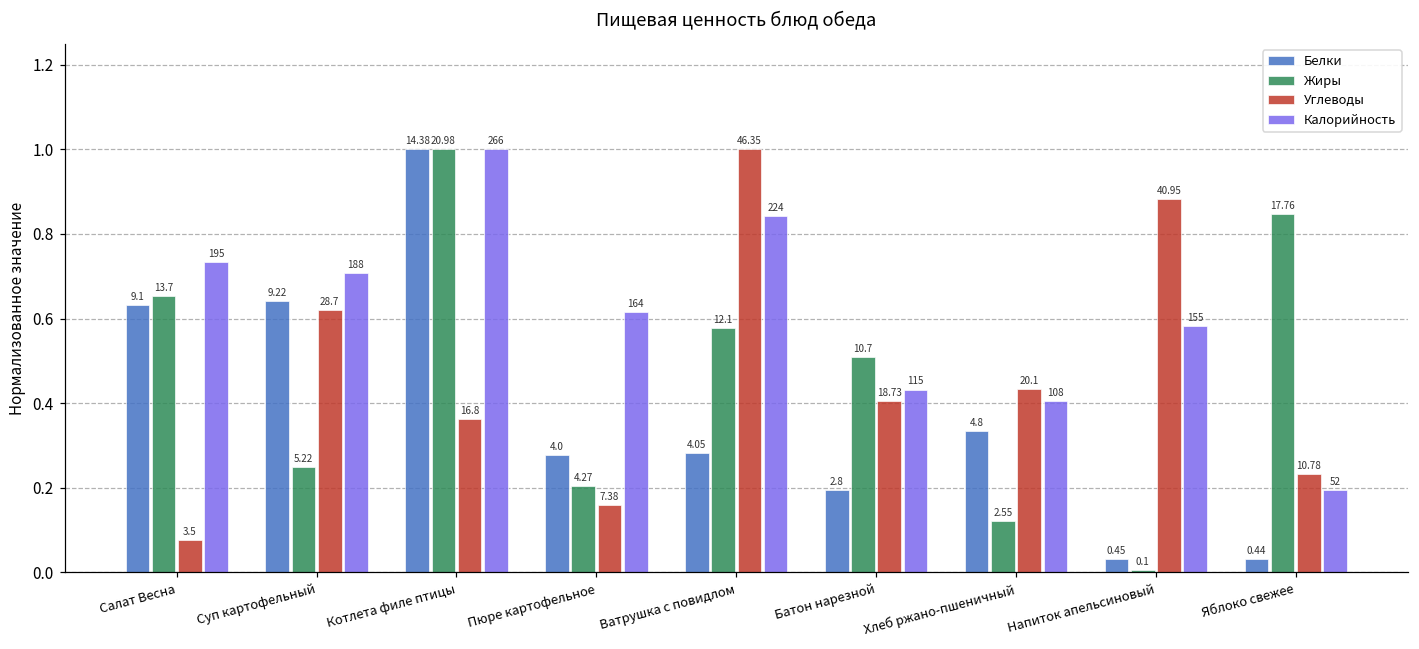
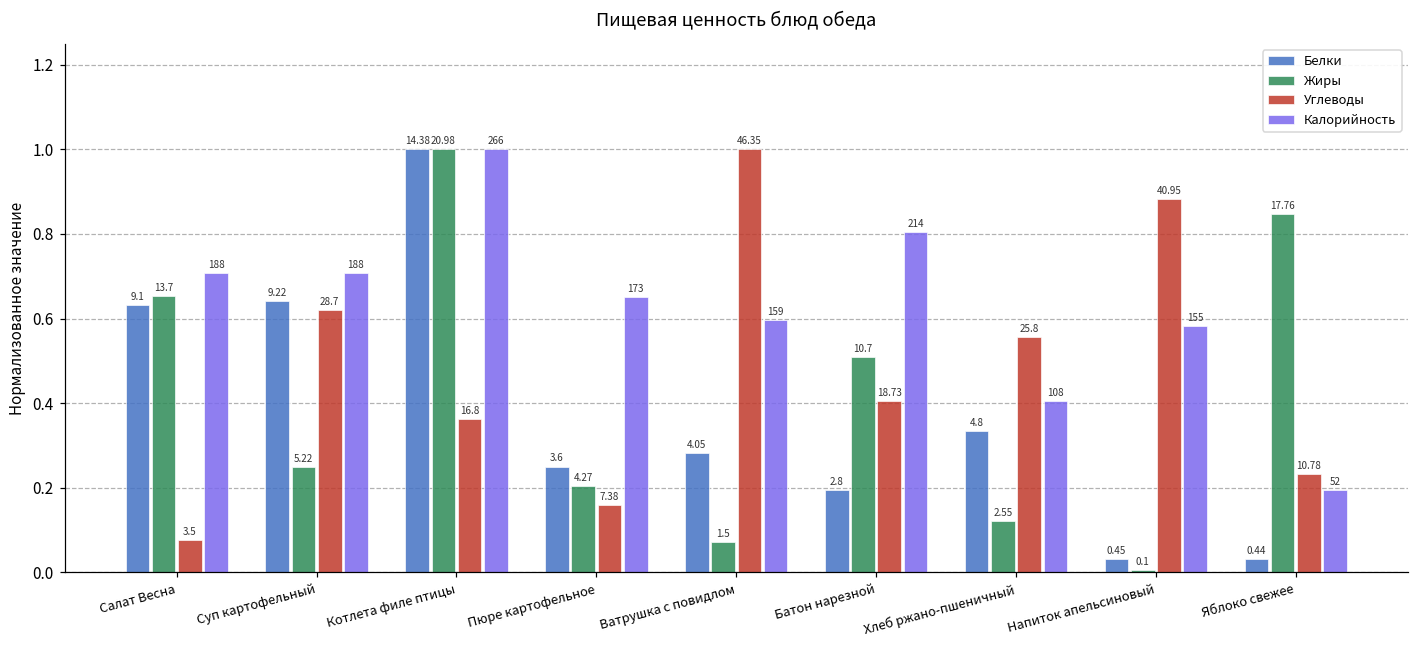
Калорийность, Салат Весна: 195 -> 188
Белки, Пюре картофельное: 4.0 -> 3.6
Калорийность, Пюре картофельное: 164 -> 173
Жиры, Ватрушка с повидлом: 12.1 -> 1.5
Калорийность, Ватрушка с повидлом: 224 -> 159
Калорийность, Батон нарезной: 115 -> 214
Углеводы, Хлеб ржано-пшеничный: 20.1 -> 25.8
